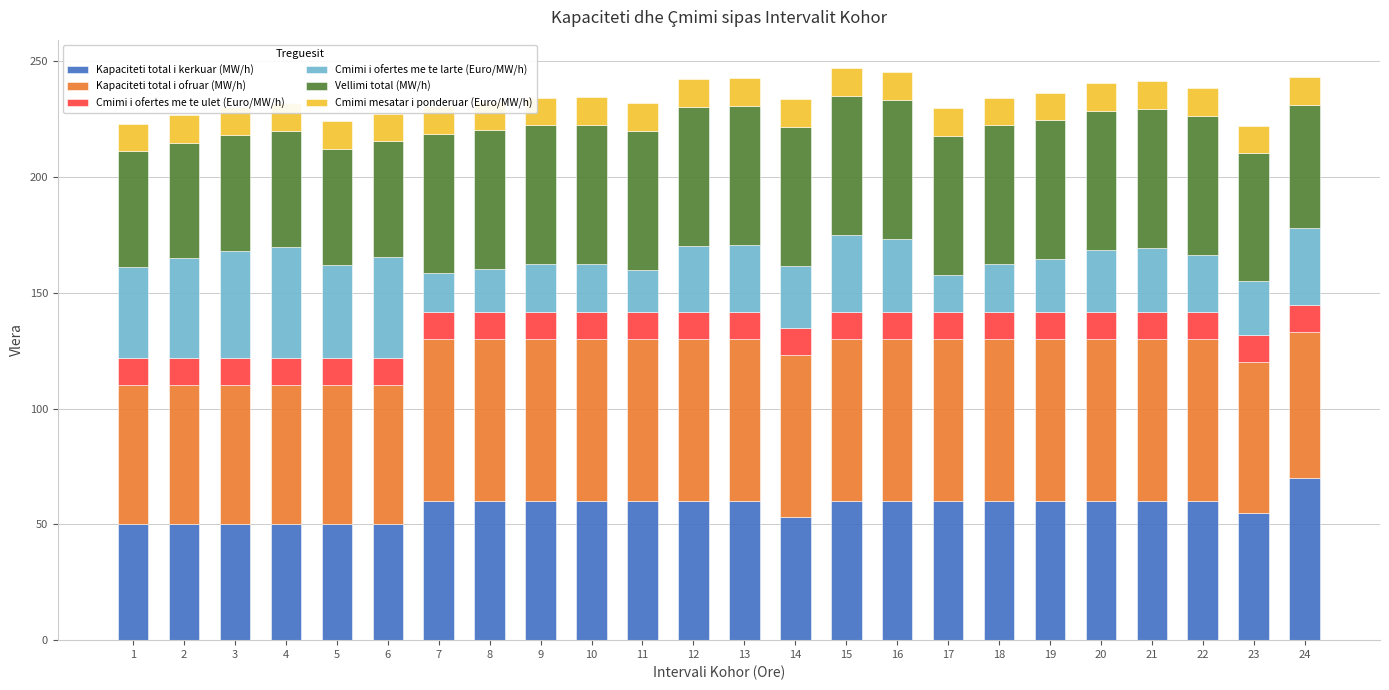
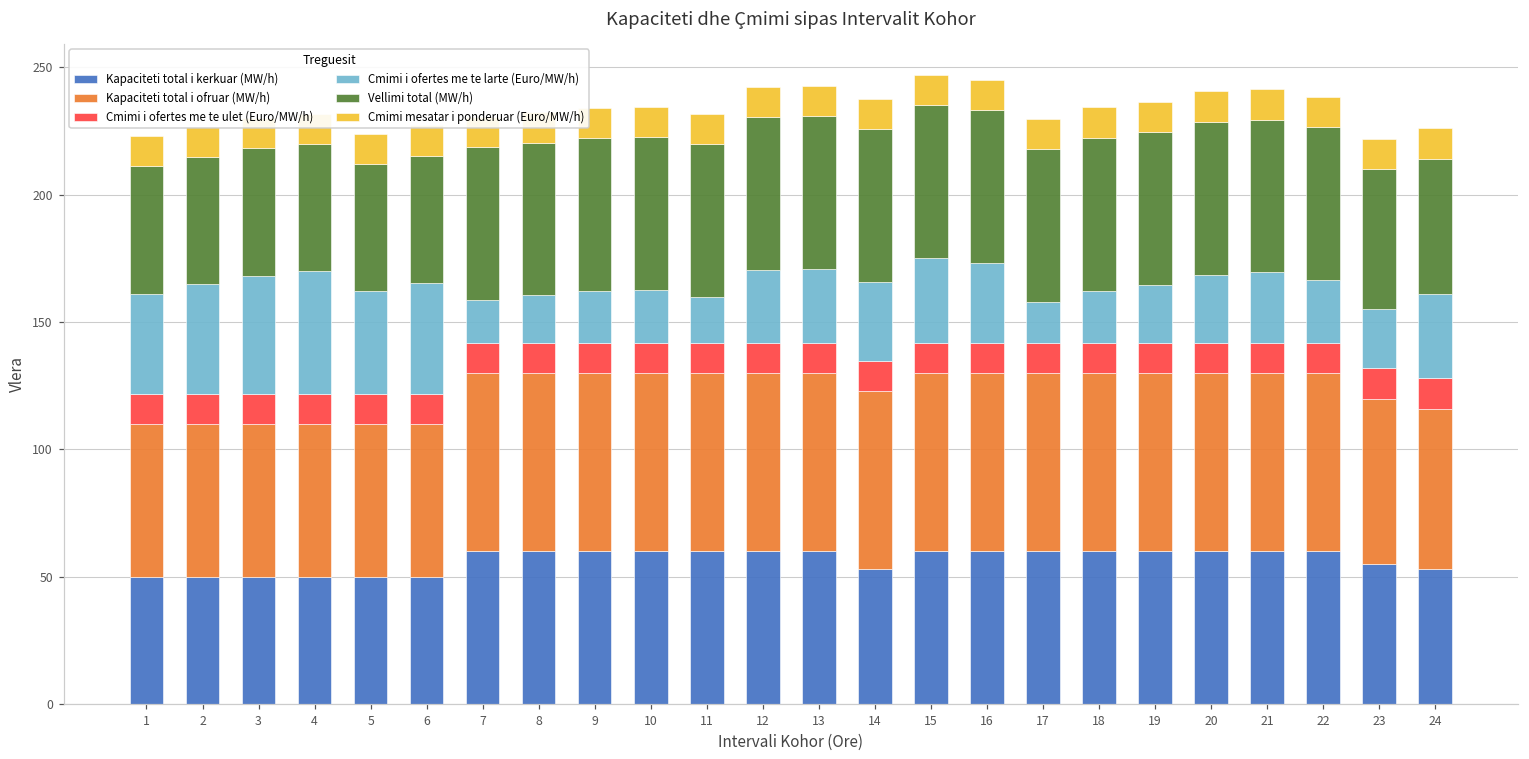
Cmimi i ofertes me te larte (Euro/MW/h), 14: 27 -> 31
Kapaciteti total i kerkuar (MW/h), 24: 70 -> 53
